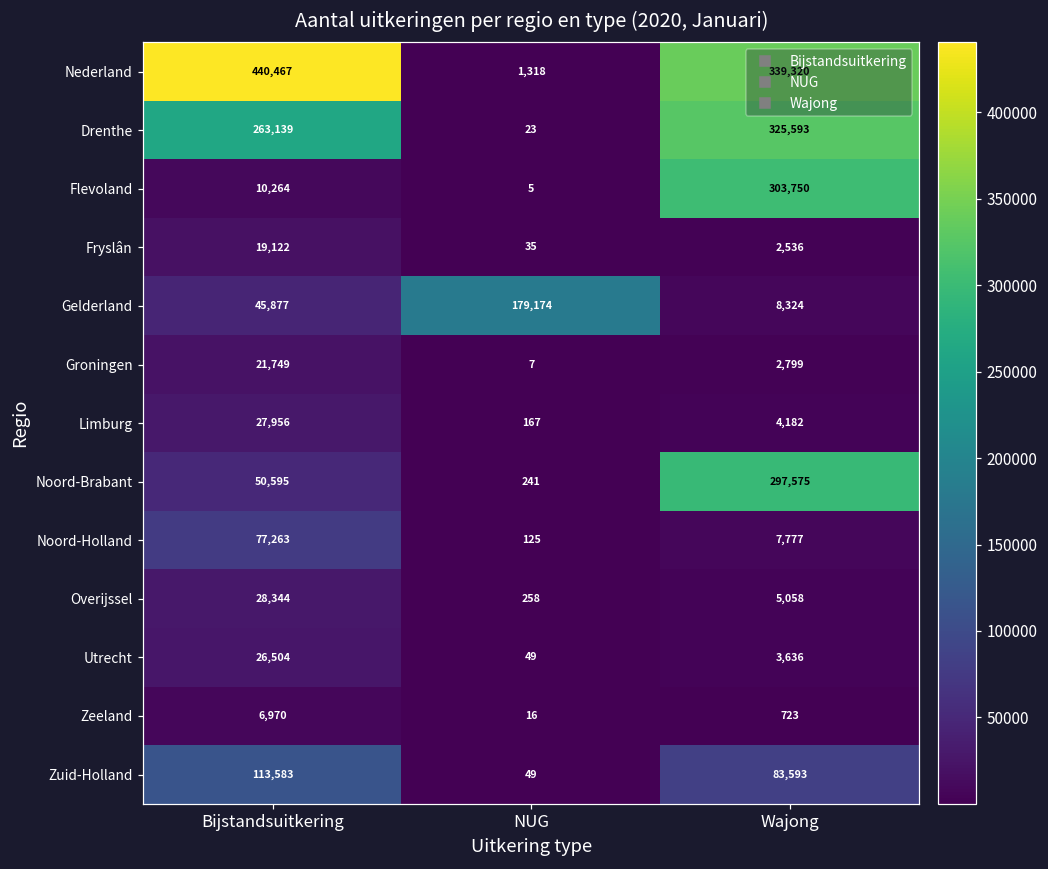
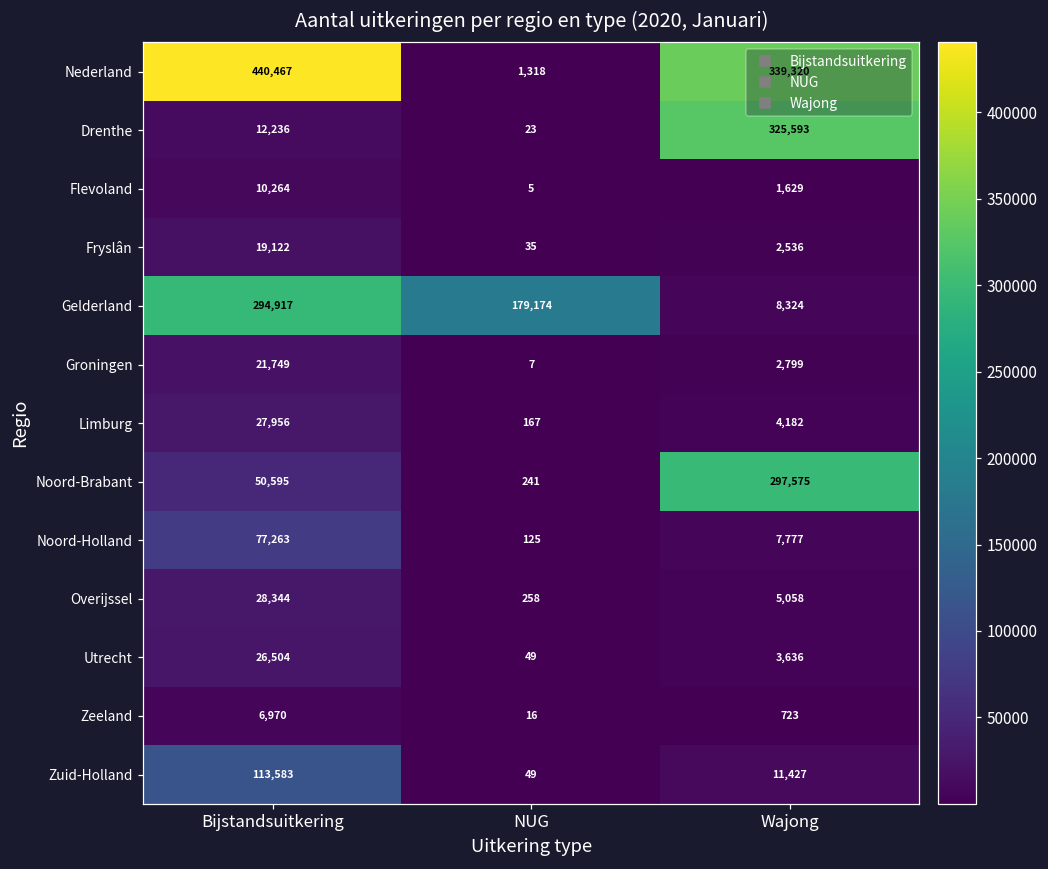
Drenthe, Bijstandsuitkering: 263,139 -> 12,236
Flevoland, Wajong: 303,750 -> 1,629
Gelderland, Bijstandsuitkering: 45,877 -> 294,917
Zuid-Holland, Wajong: 83,593 -> 11,427
